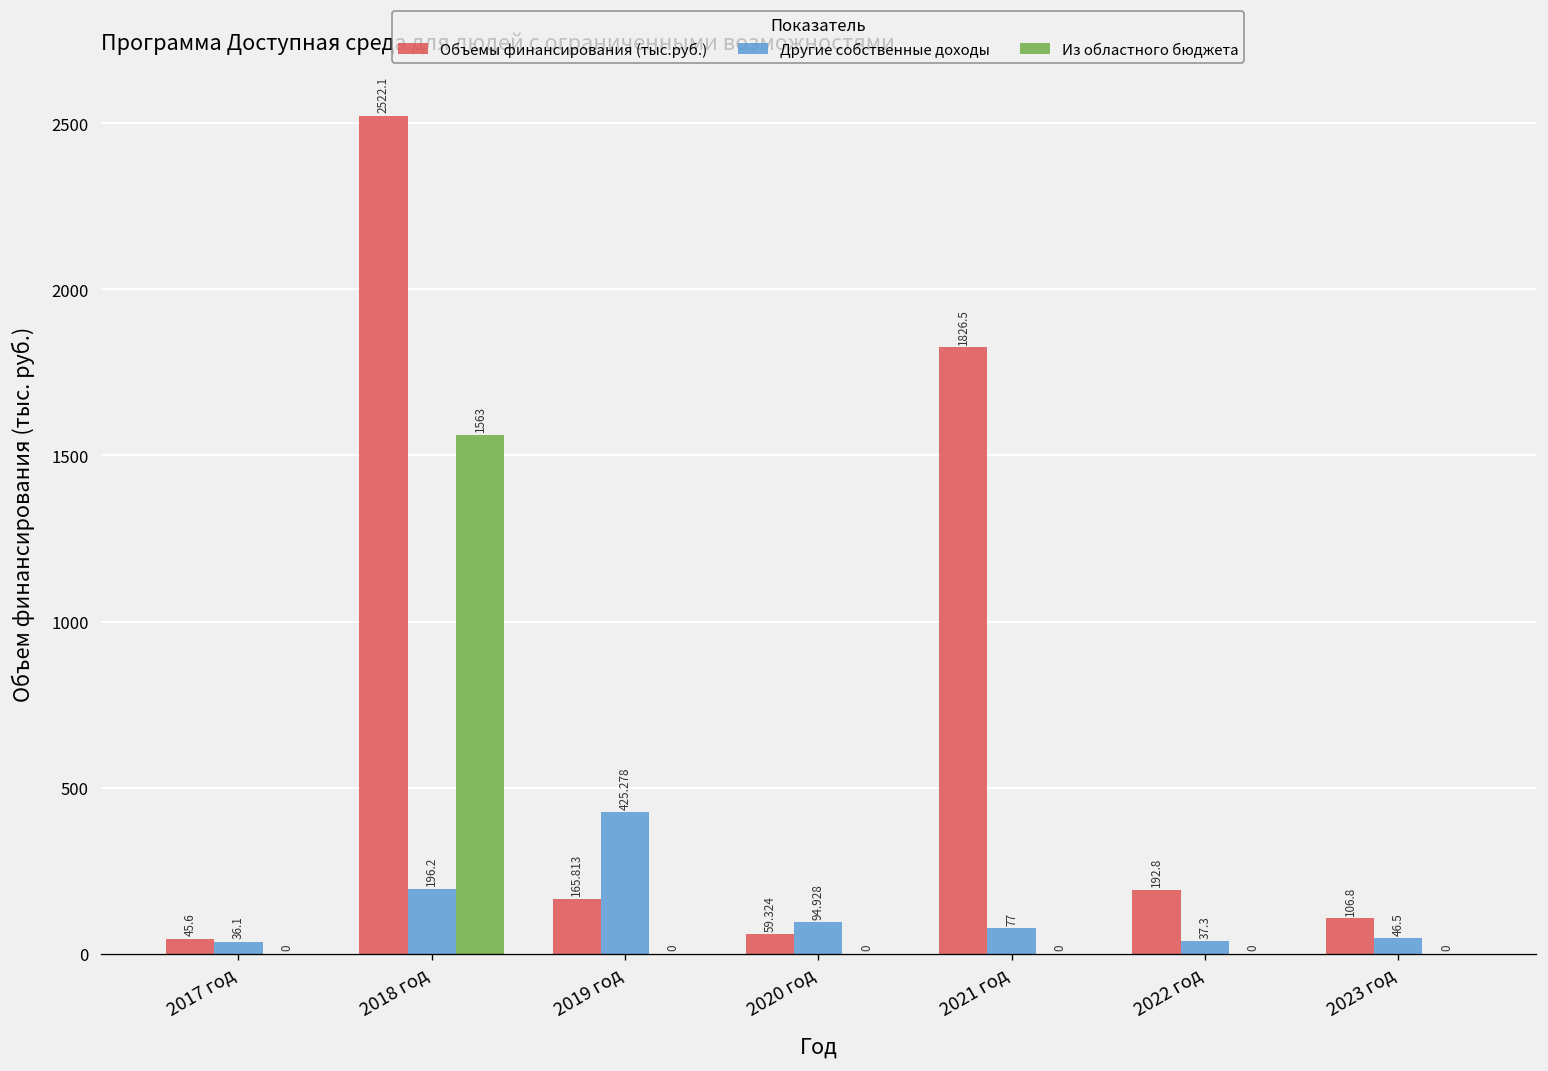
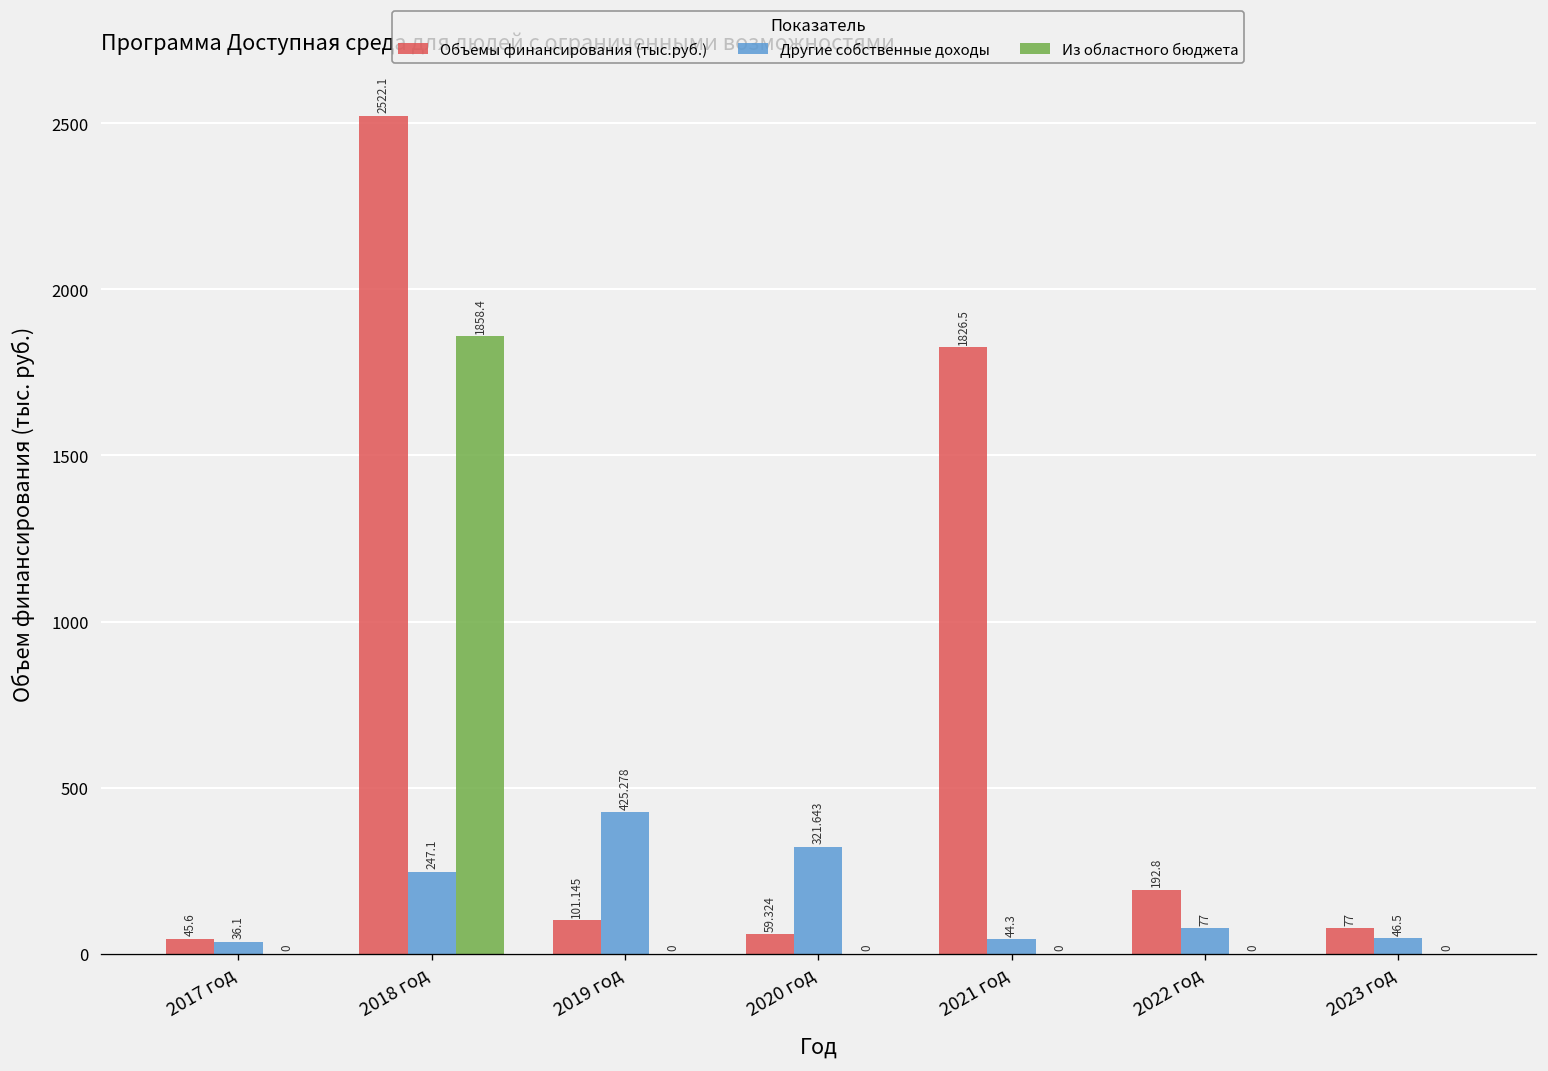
Другие собственные доходы, 2018 год: 196.2 -> 247.1
Из областного бюджета, 2018 год: 1563 -> 1858.4
Объемы финансирования (тыс.руб.), 2019 год: 165.813 -> 101.145
Другие собственные доходы, 2020 год: 94.928 -> 321.643
Другие собственные доходы, 2021 год: 77 -> 44.3
Другие собственные доходы, 2022 год: 37.3 -> 77
Объемы финансирования (тыс.руб.), 2023 год: 106.8 -> 77
